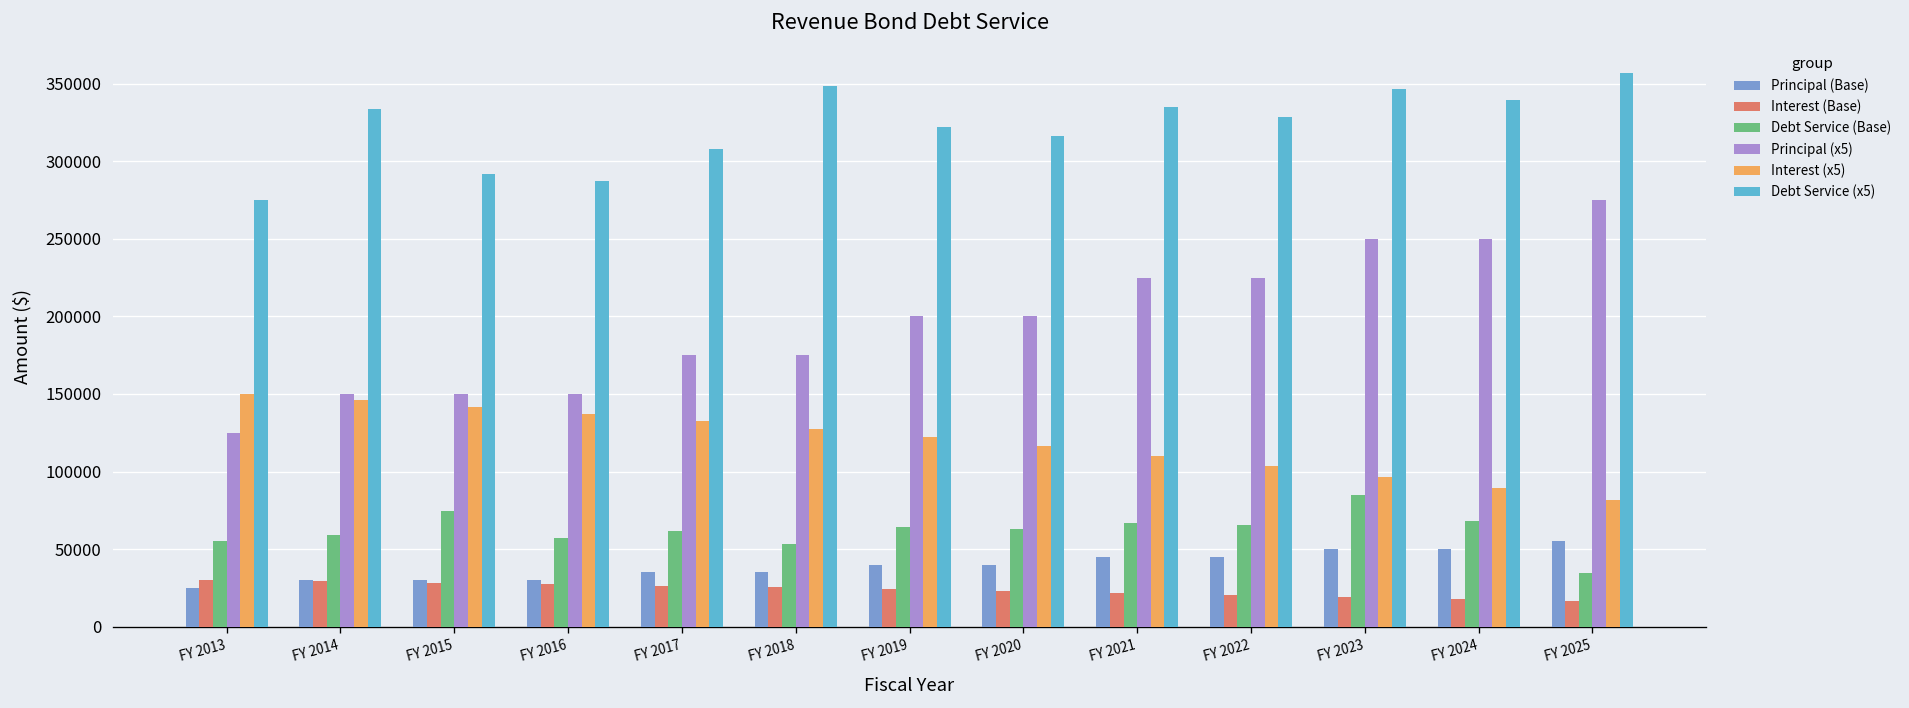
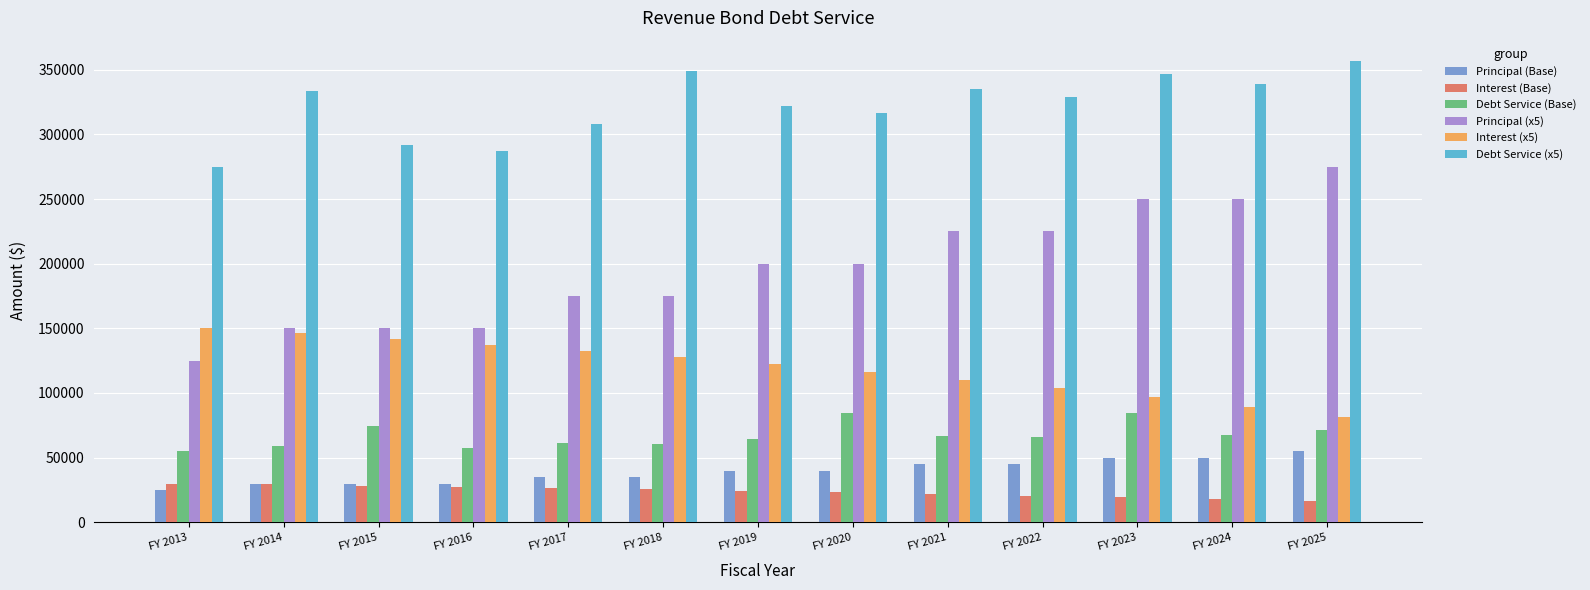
Debt Service (Base), FY 2018: 54000 -> 61000
Debt Service (Base), FY 2020: 63000 -> 84000
Debt Service (Base), FY 2025: 35000 -> 71000
